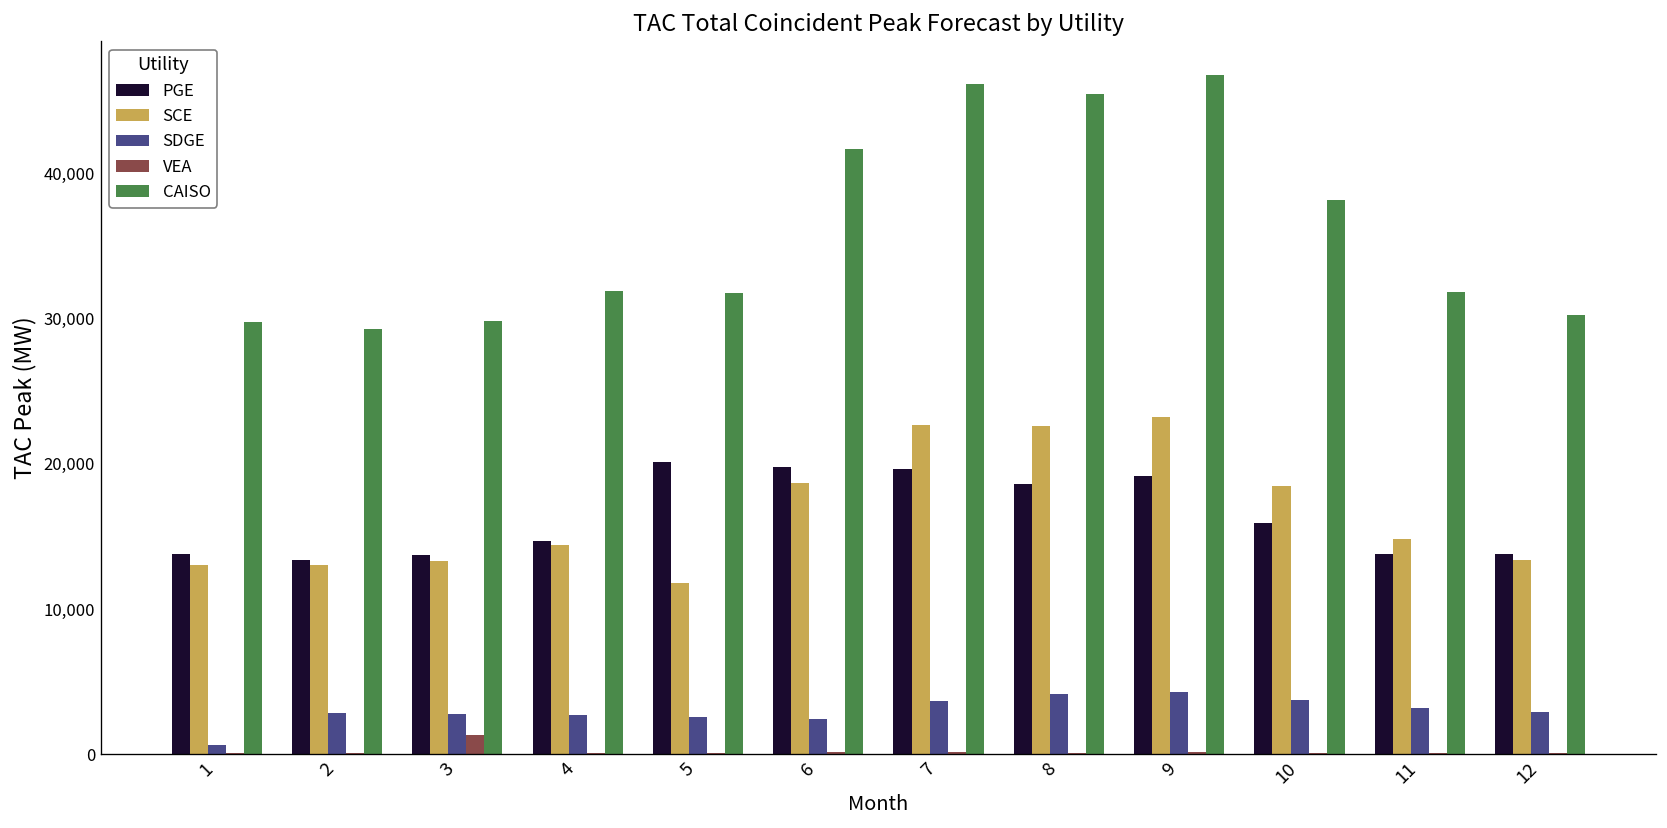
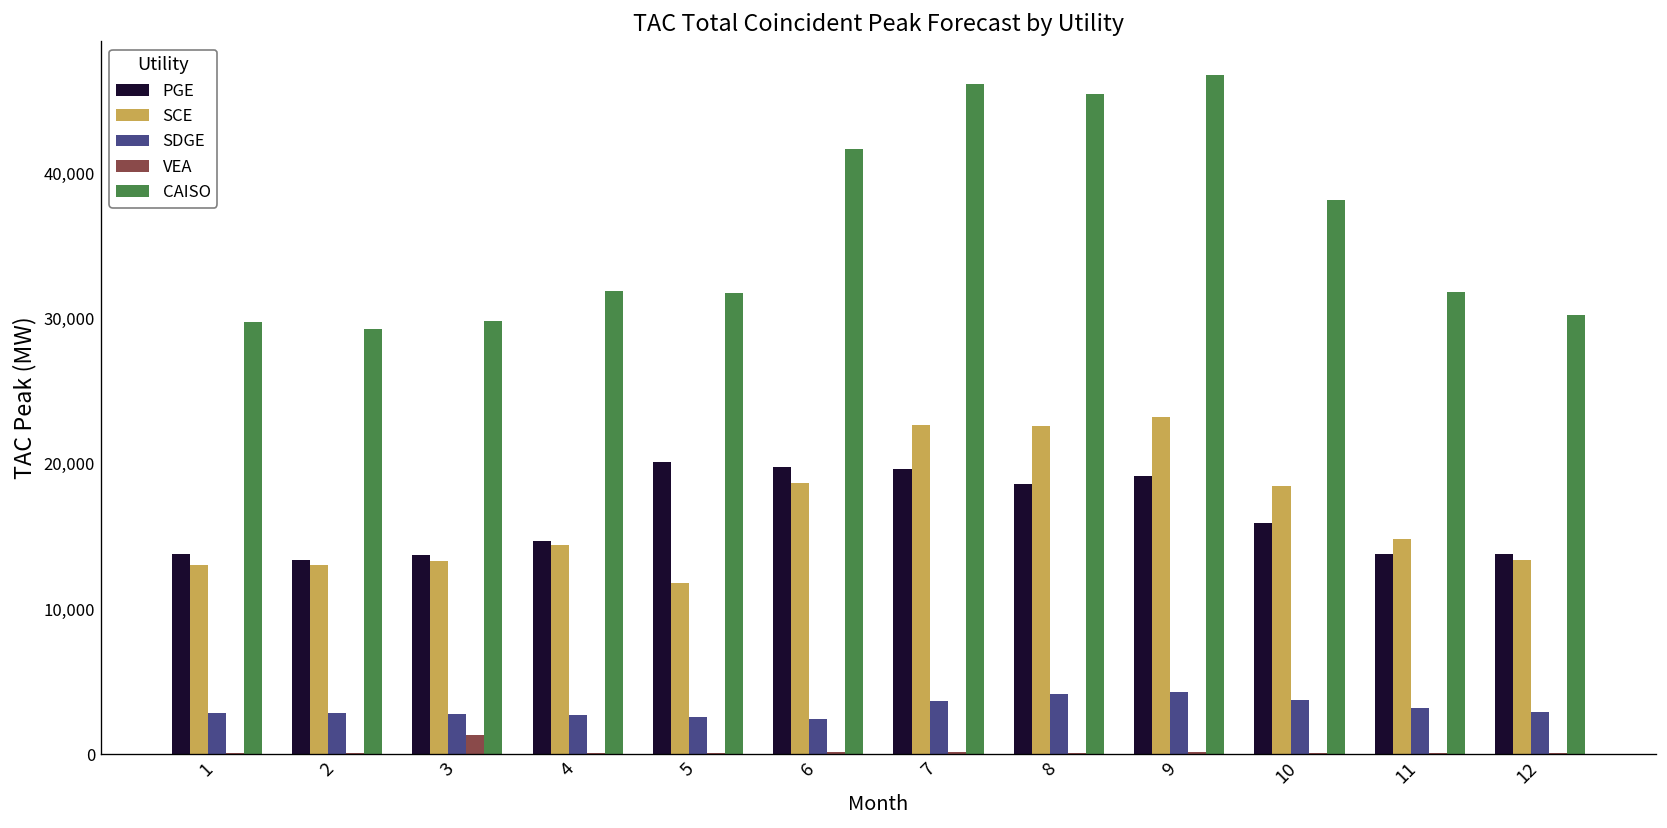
SDGE, 1: 600 -> 2,800
